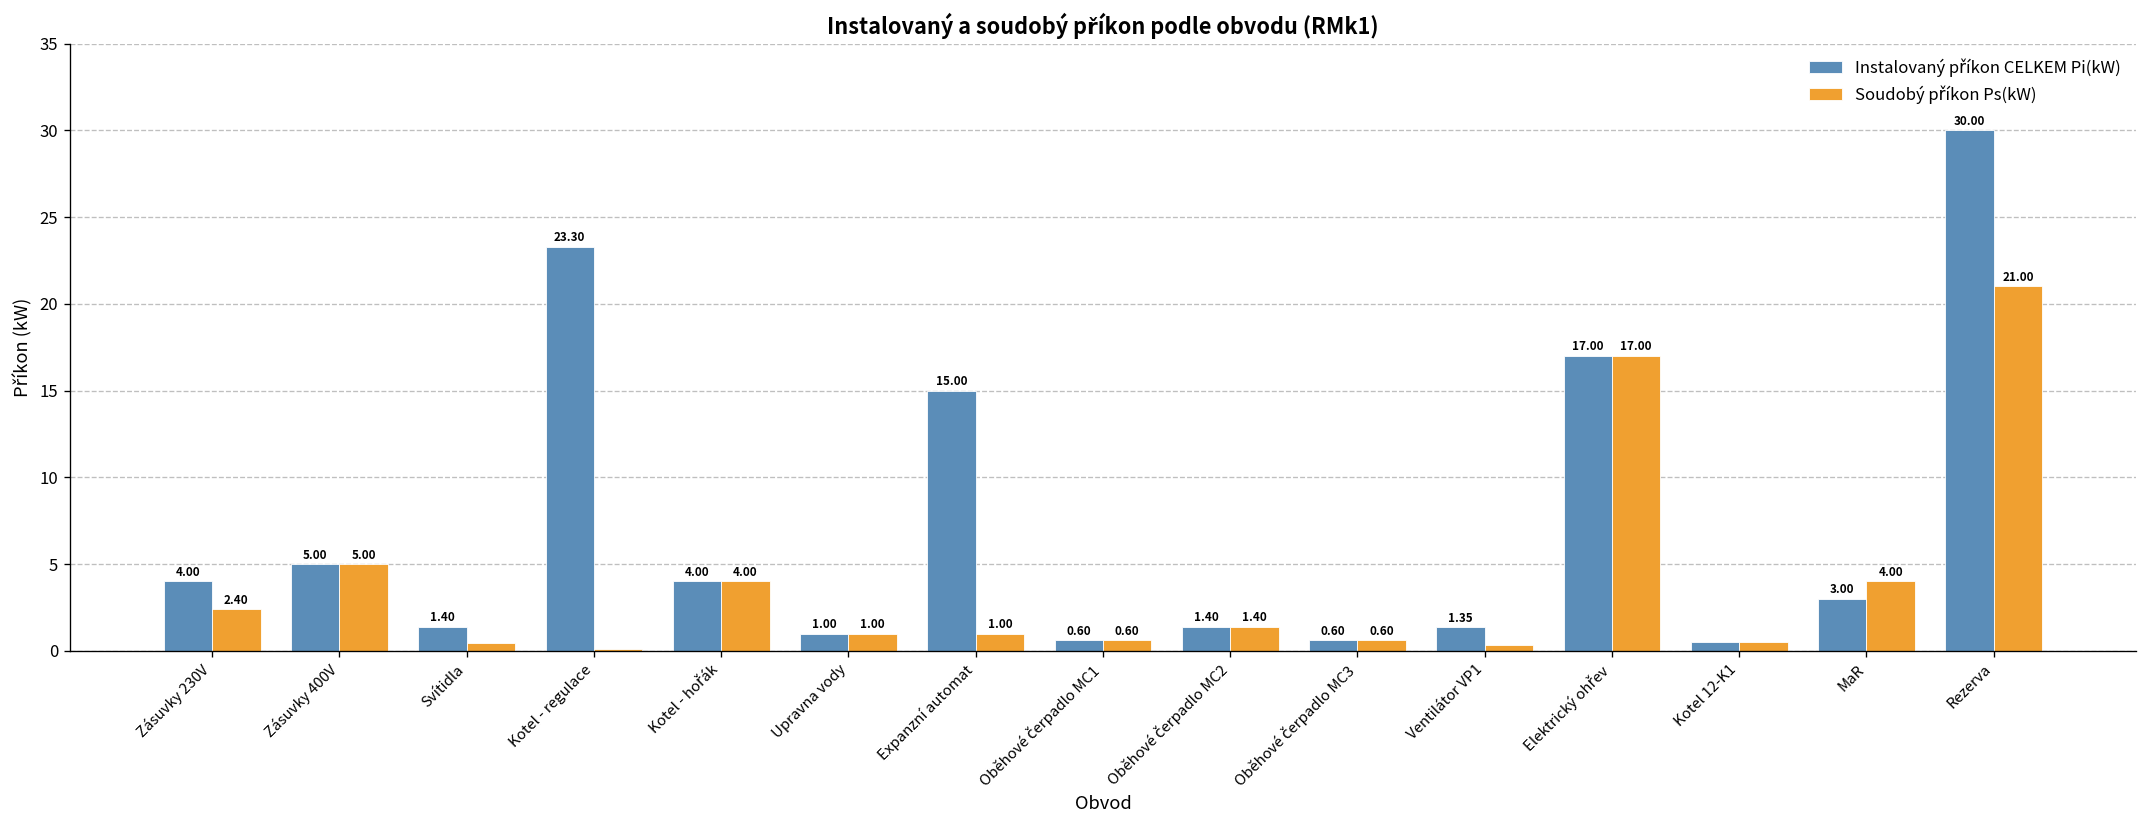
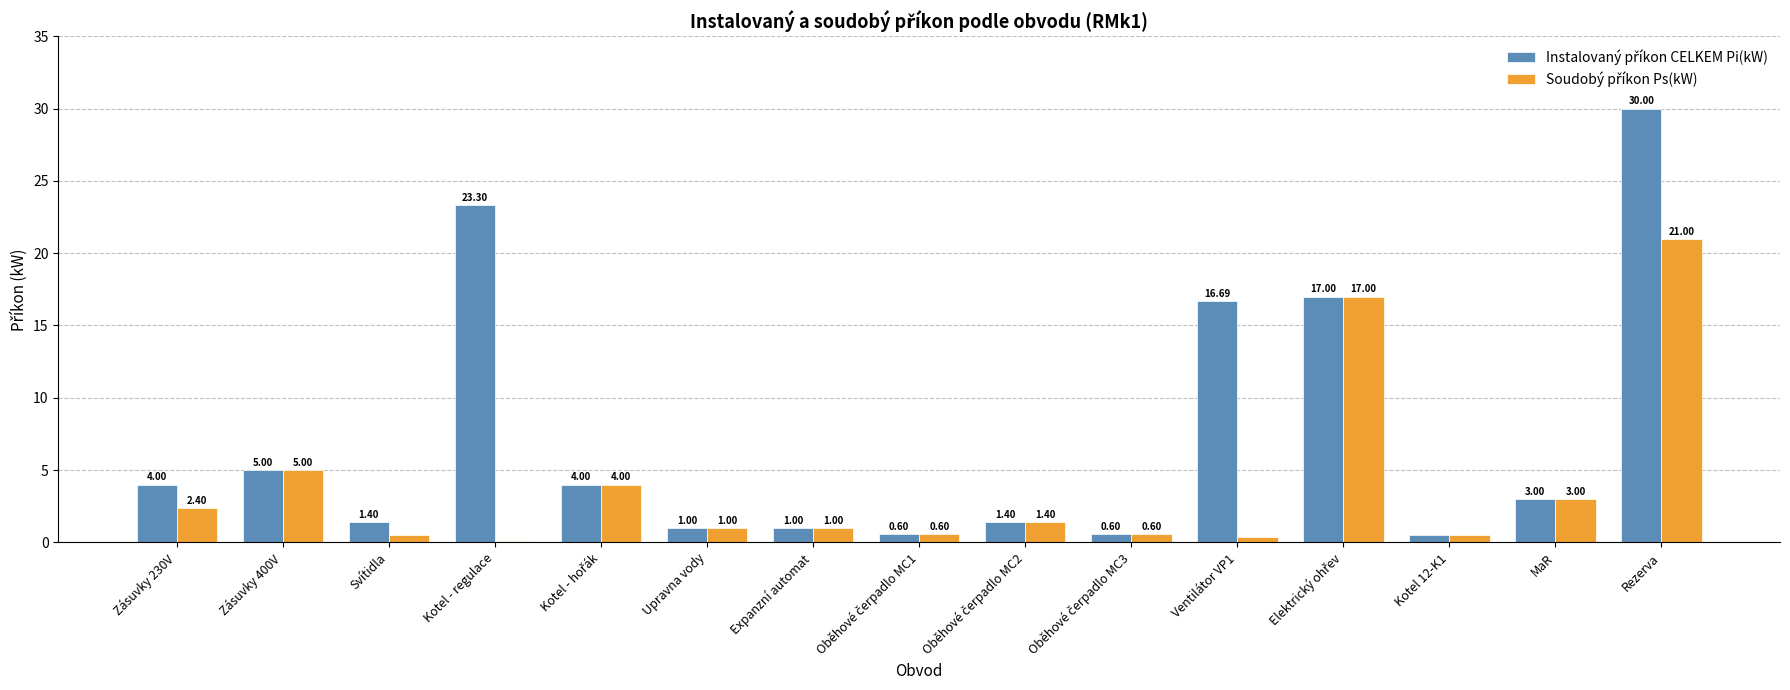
Instalovaný příkon CELKEM Pi(kW), Expanzní automat: 15.00 -> 1.00
Instalovaný příkon CELKEM Pi(kW), Ventilátor VP1: 1.35 -> 16.69
Soudobý příkon Ps(kW), MaR: 4.00 -> 3.00
